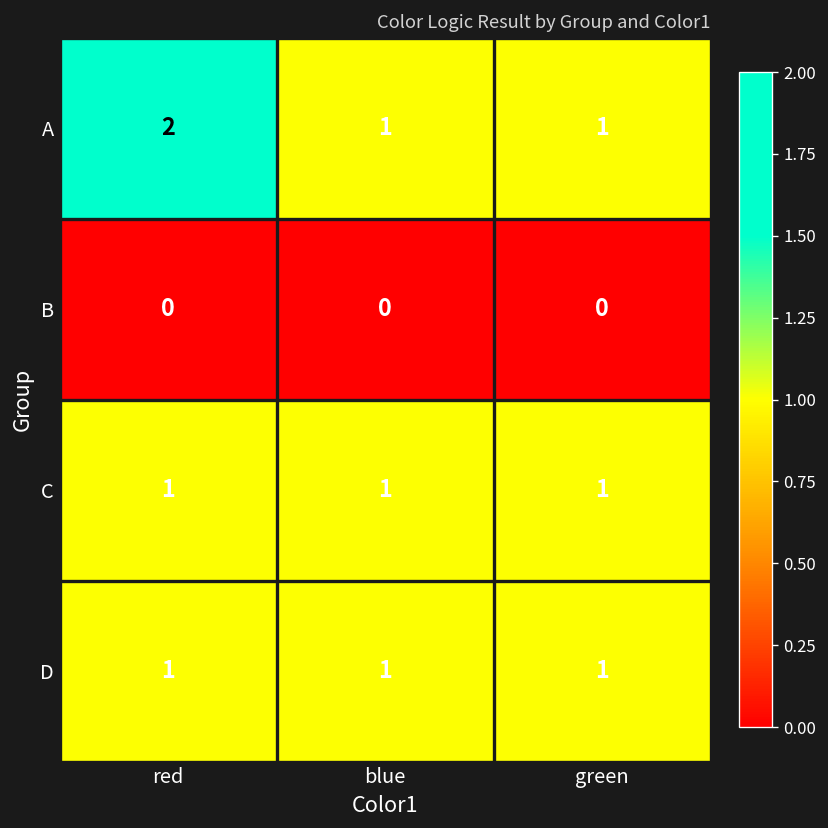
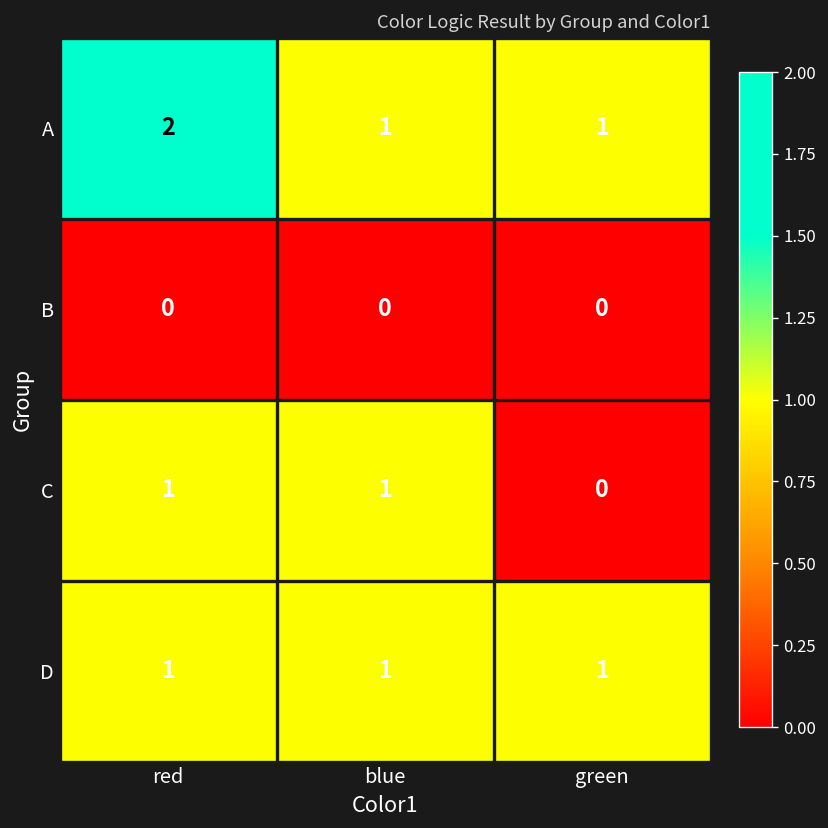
C, green: 1 -> 0
